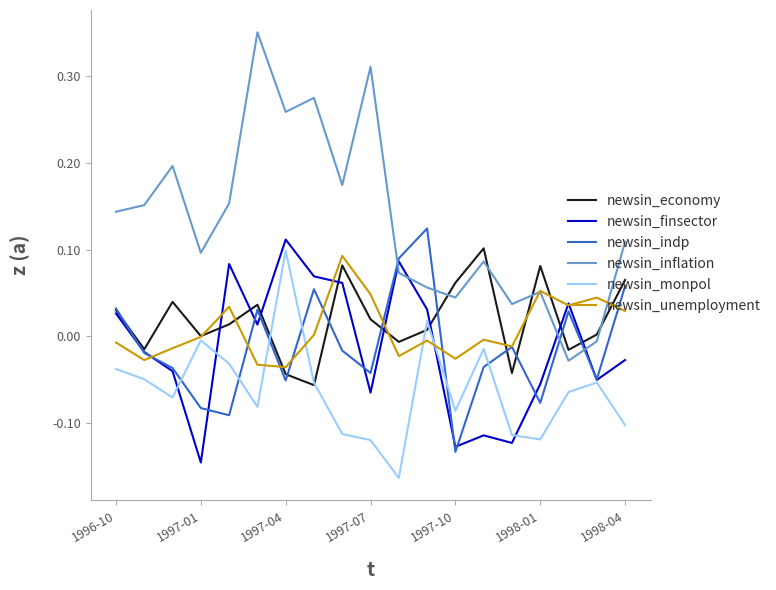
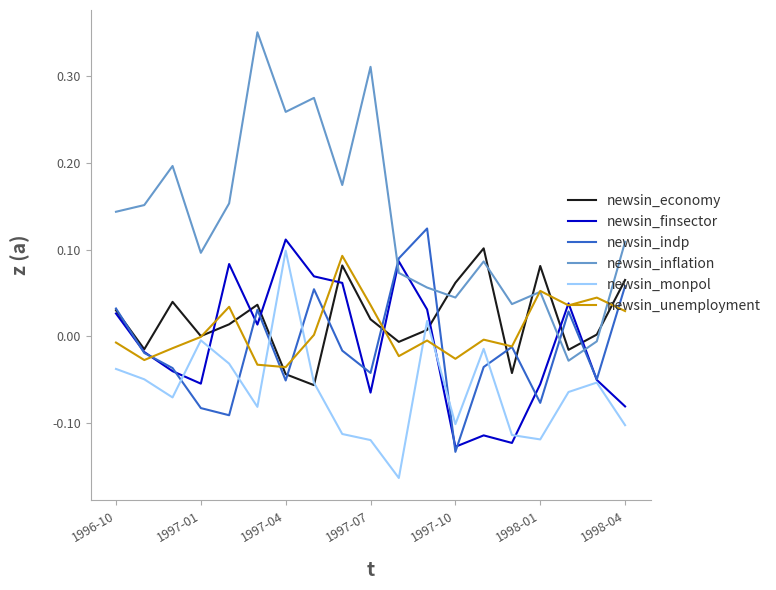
newsin_finsector, 1997-01: -0.14 -> -0.05
newsin_unemployment, 1997-07: 0.05 -> 0.04
newsin_monpol, 1997-10: -0.09 -> -0.10
newsin_finsector, 1998-04: -0.03 -> -0.08
